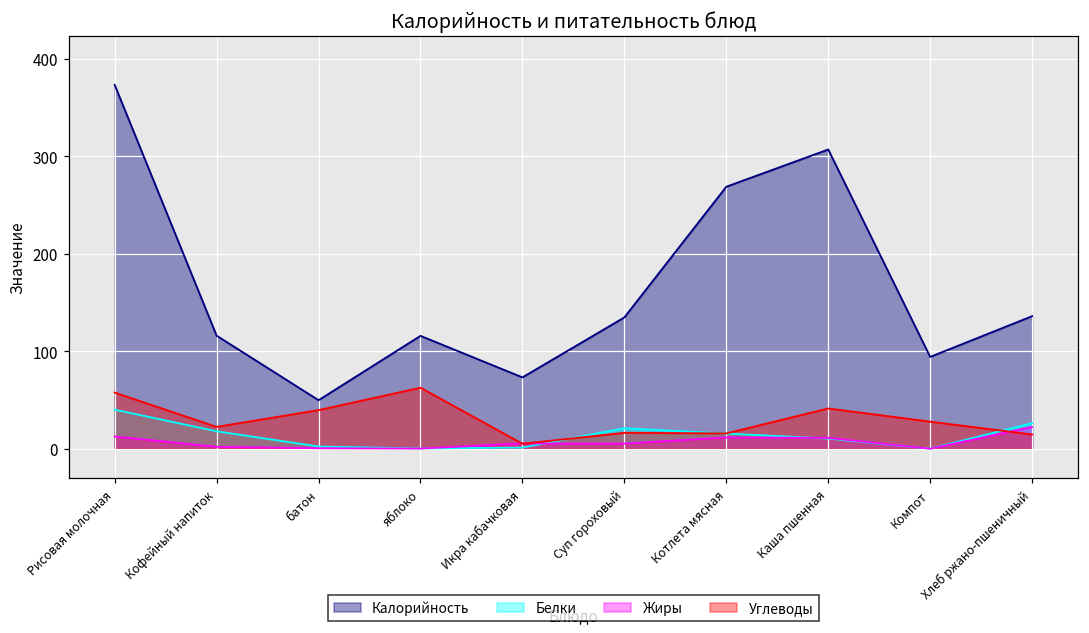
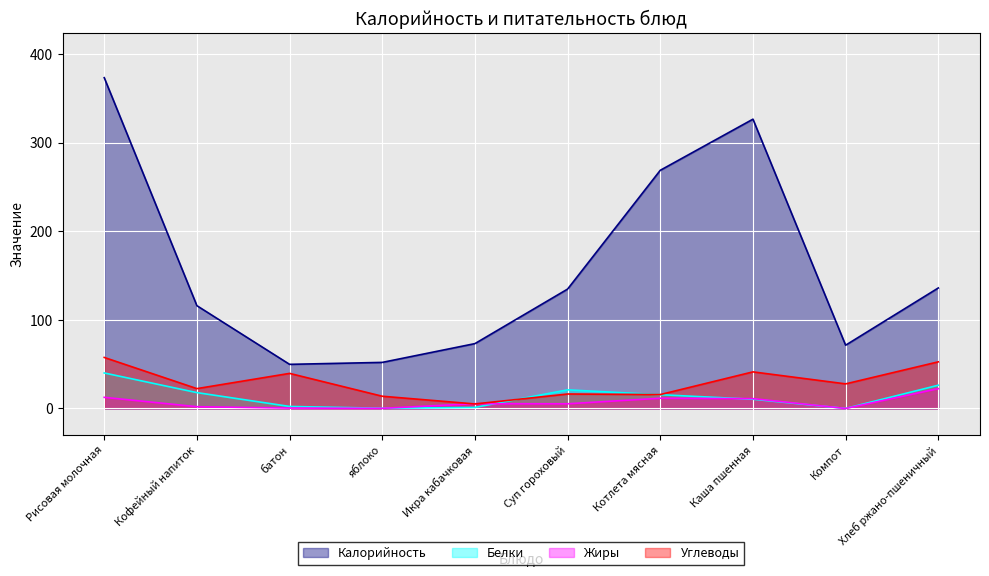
Калорийность, яблоко: 120 -> 50
Углеводы, яблоко: 60 -> 10
Калорийность, Каша пшенная: 310 -> 330
Калорийность, Компот: 90 -> 70
Углеводы, Хлеб ржано-пшеничный: 10 -> 50
